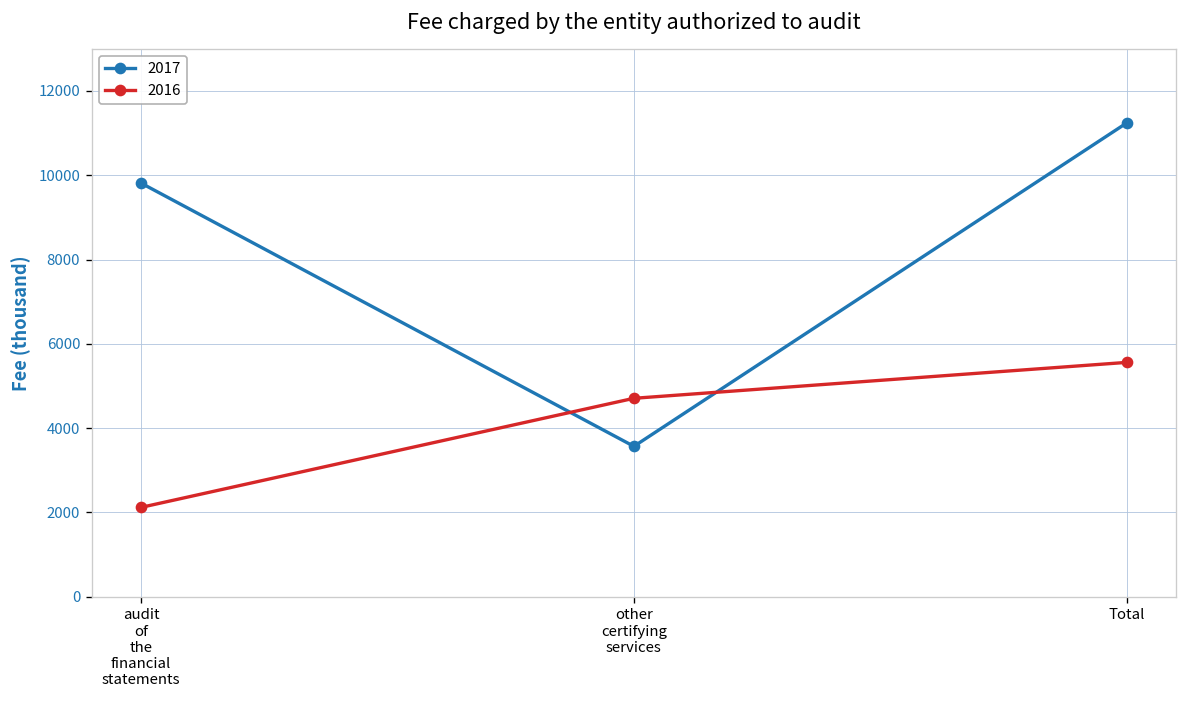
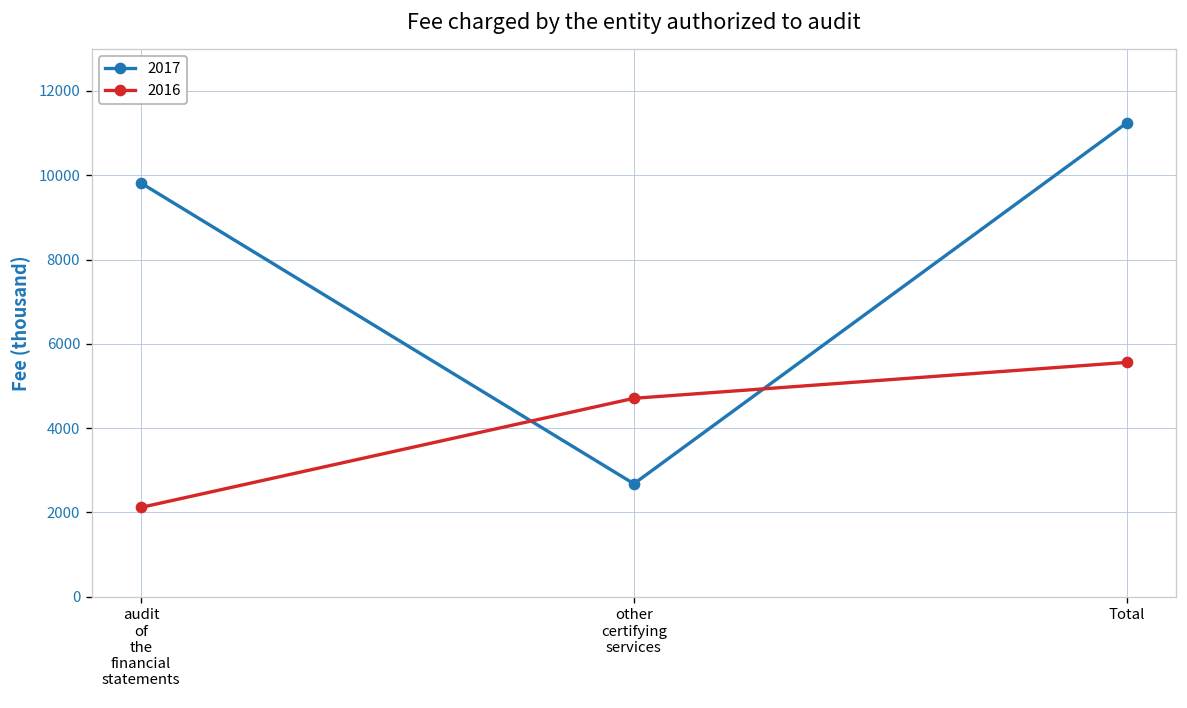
2017, other certifying services: 3600 -> 2700
